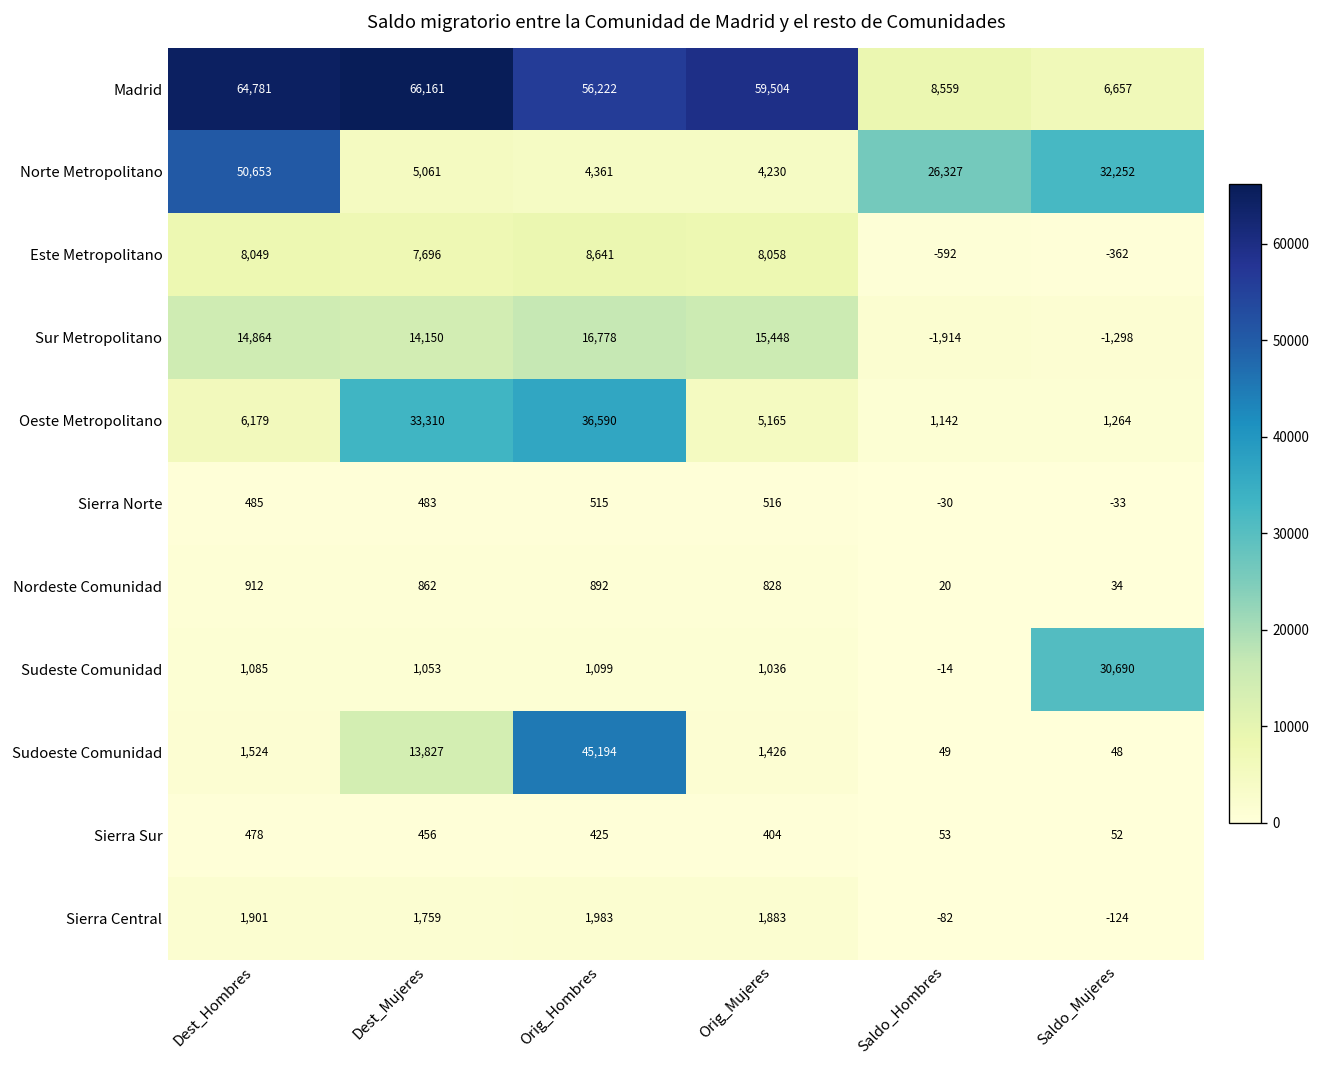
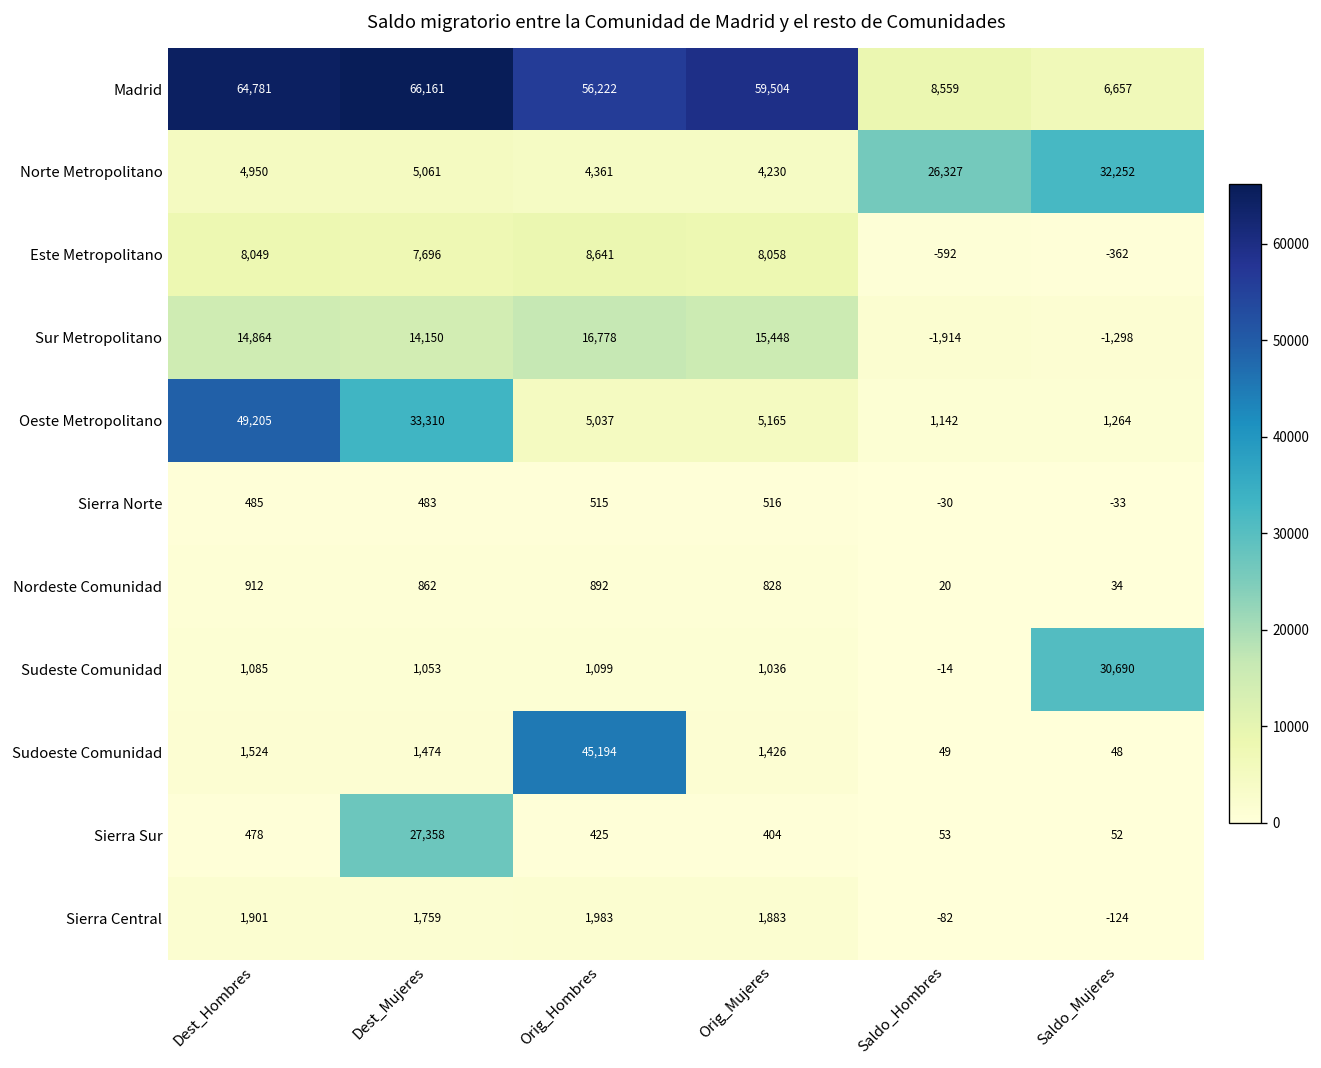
Norte Metropolitano, Dest_Hombres: 50,653 -> 4,950
Oeste Metropolitano, Dest_Hombres: 6,179 -> 49,205
Oeste Metropolitano, Orig_Hombres: 36,590 -> 5,037
Sudoeste Comunidad, Dest_Mujeres: 13,827 -> 1,474
Sierra Sur, Dest_Mujeres: 456 -> 27,358
